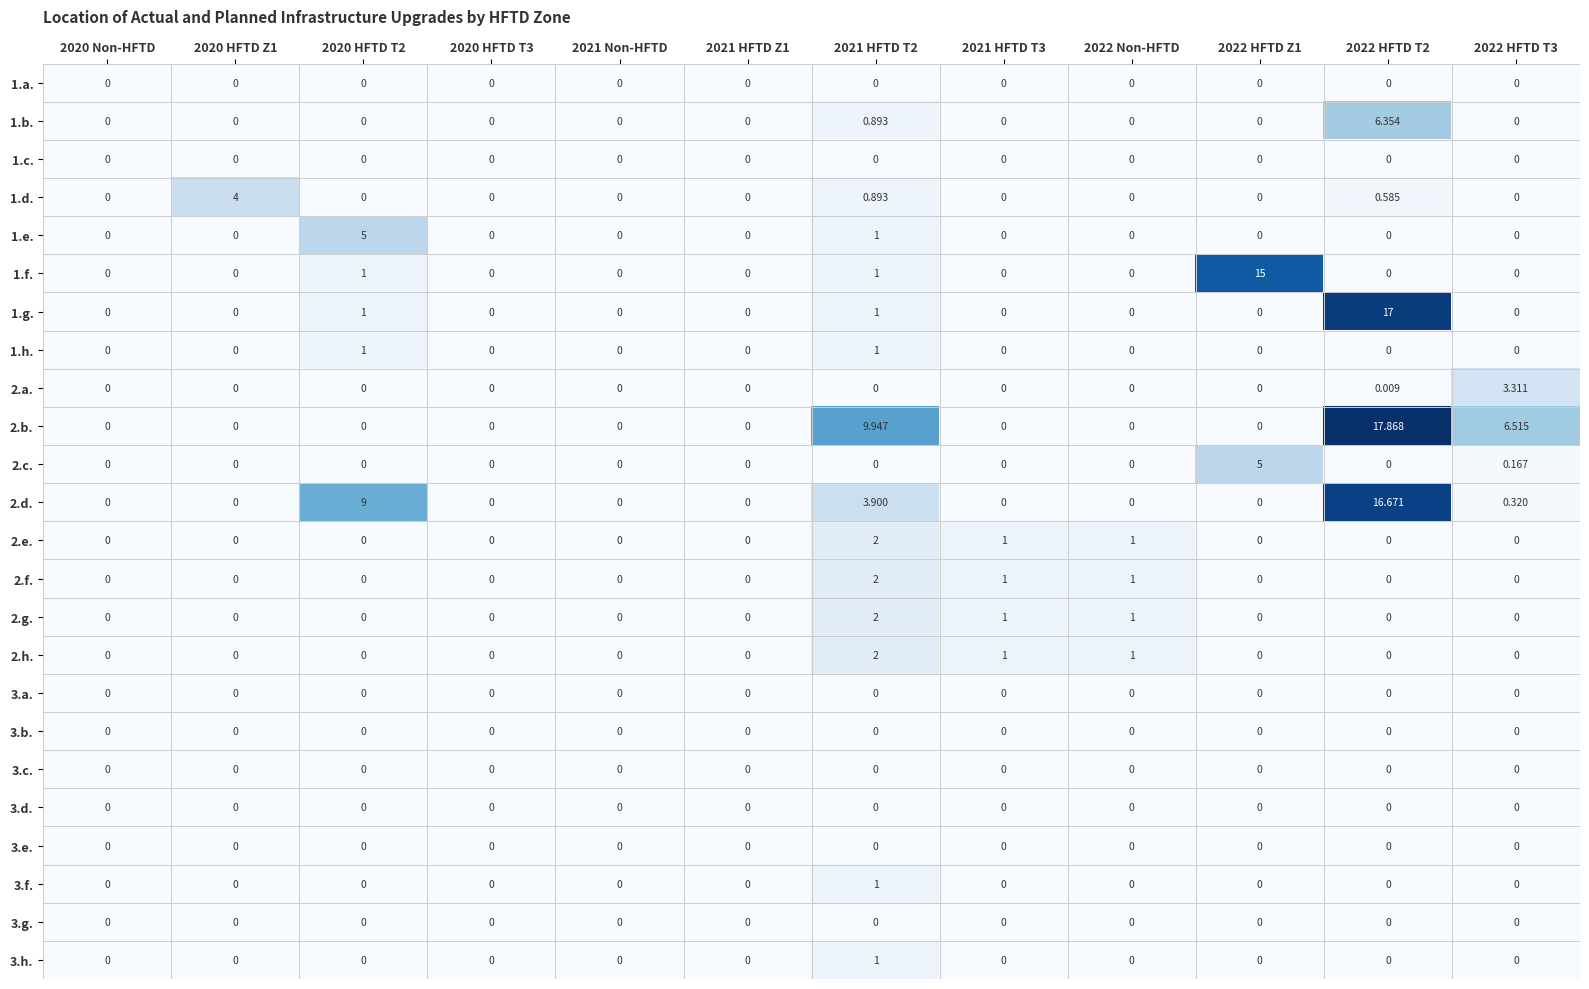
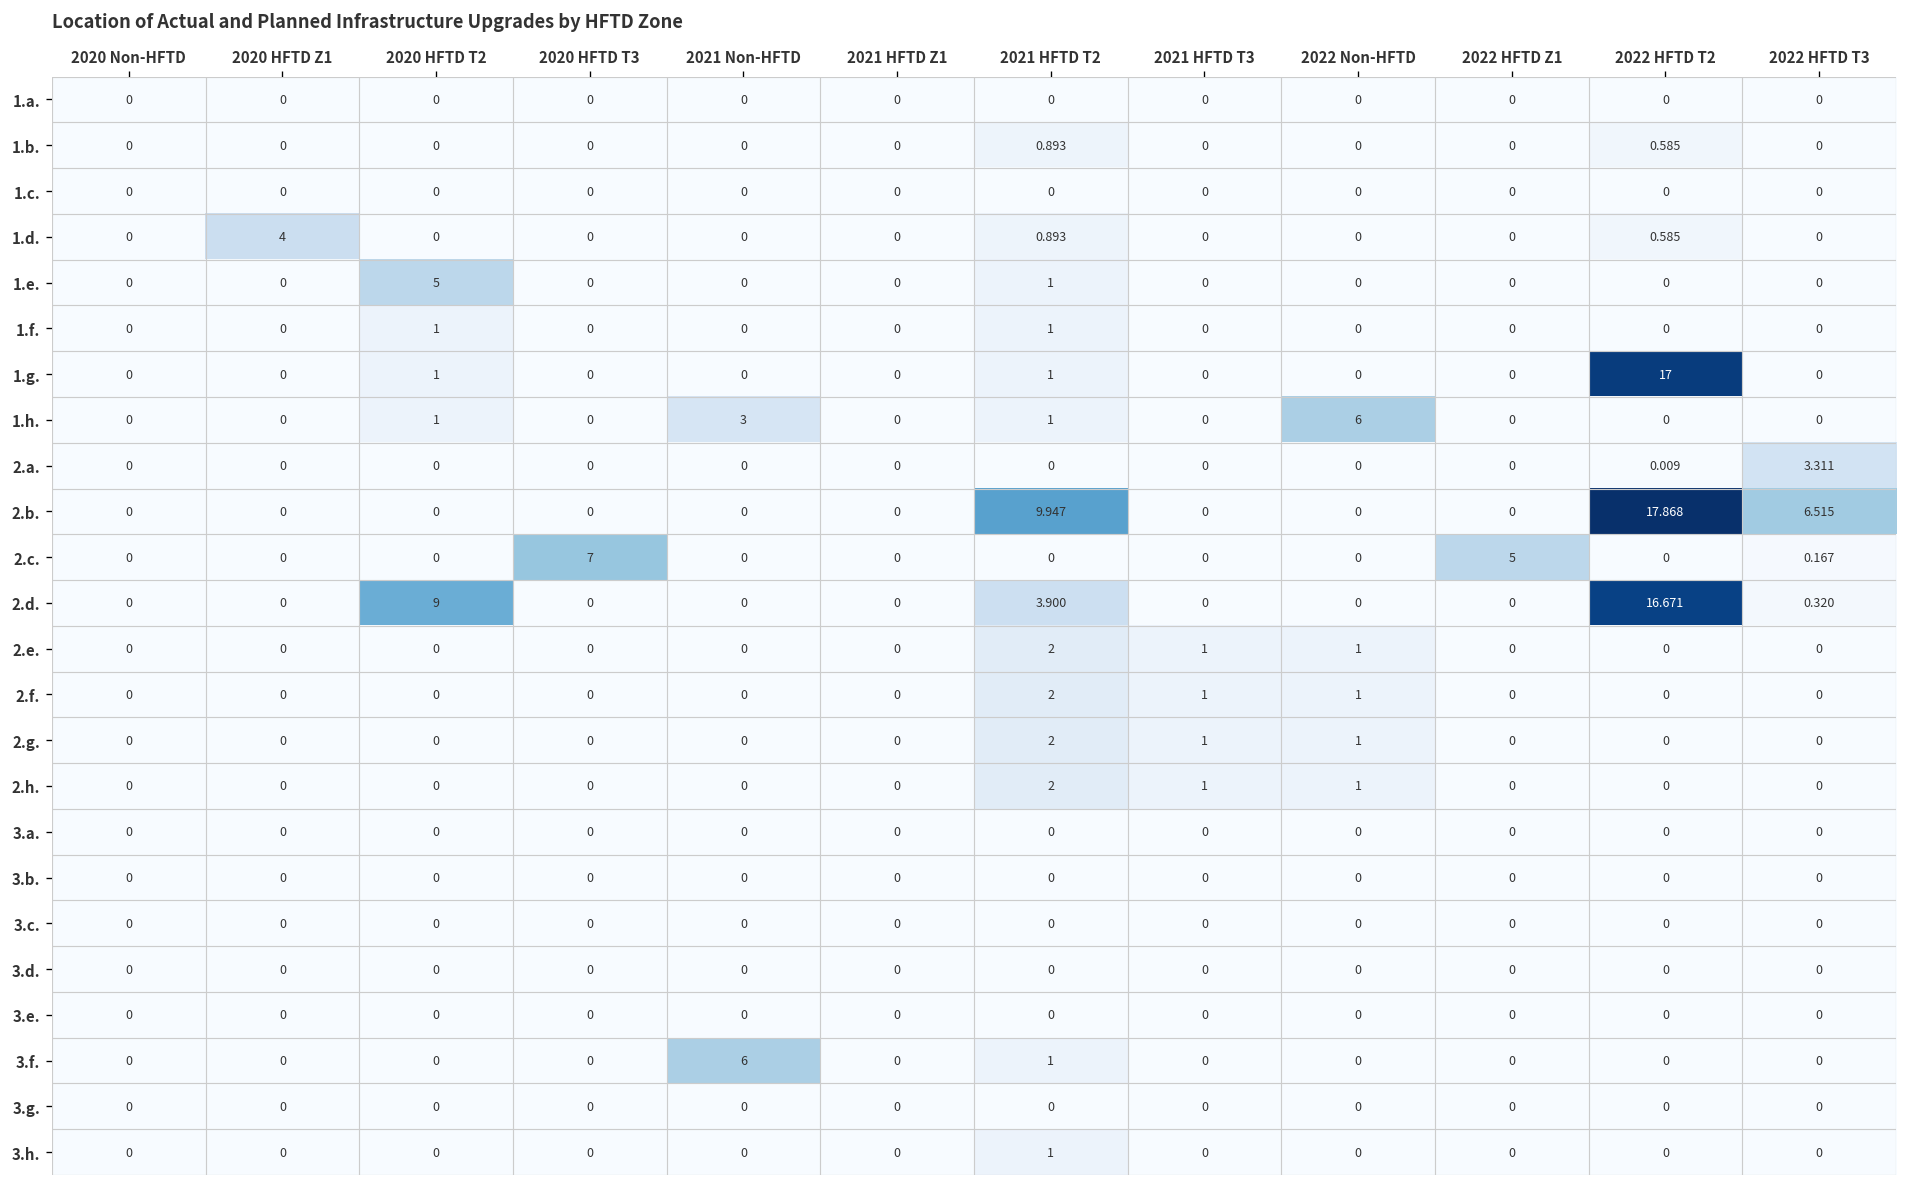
1.b., 2022 HFTD T2: 6.354 -> 0.585
1.f., 2022 HFTD Z1: 15 -> 0
1.h., 2021 Non-HFTD: 0 -> 3
1.h., 2022 Non-HFTD: 0 -> 6
2.c., 2020 HFTD T3: 0 -> 7
3.f., 2021 Non-HFTD: 0 -> 6
